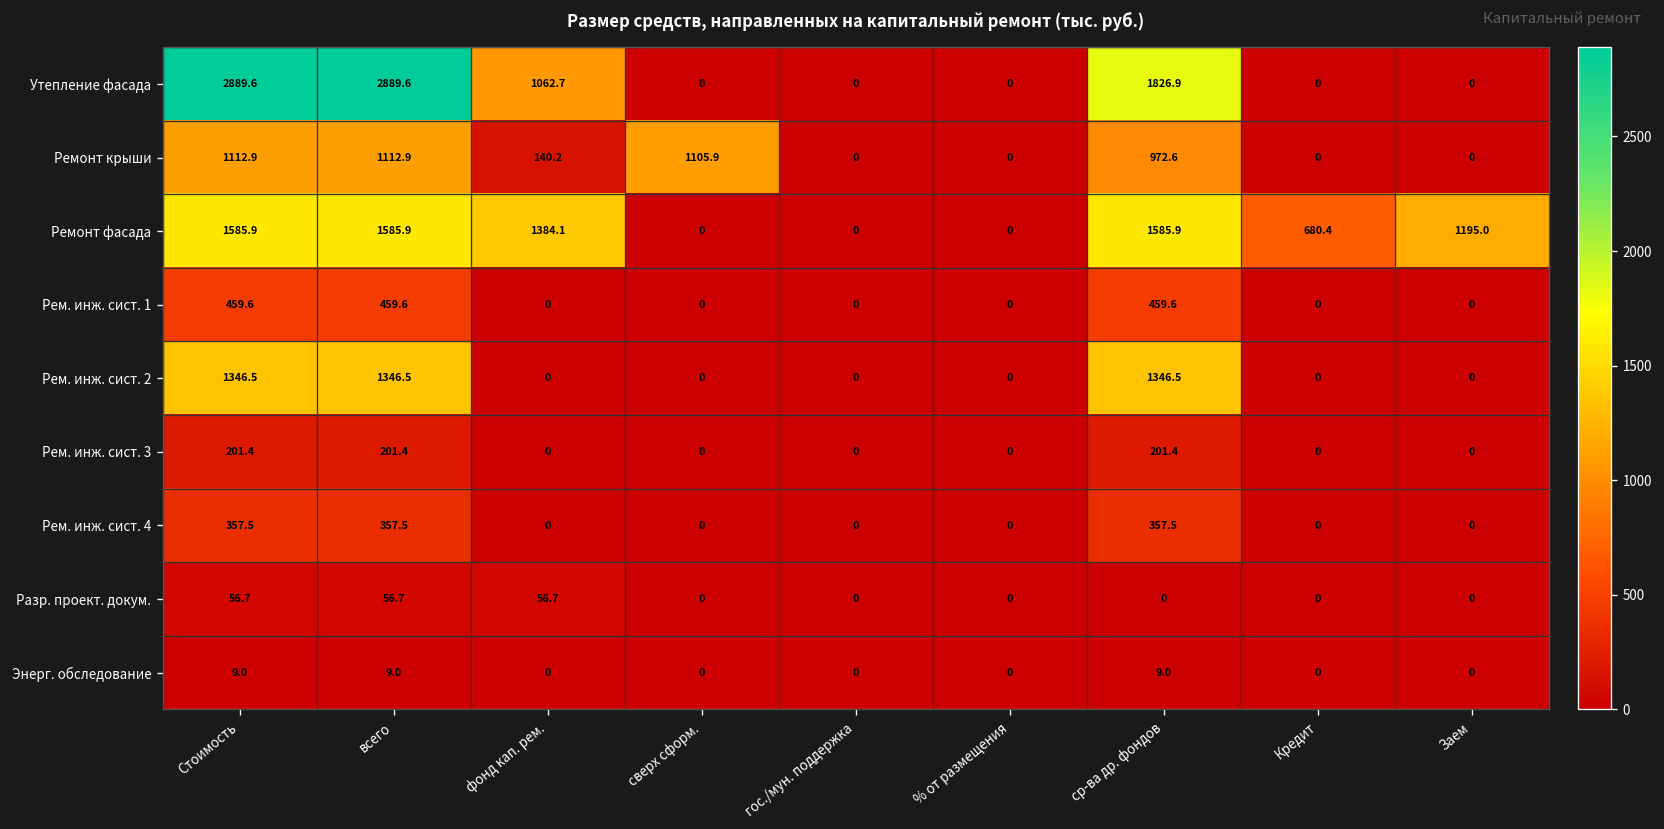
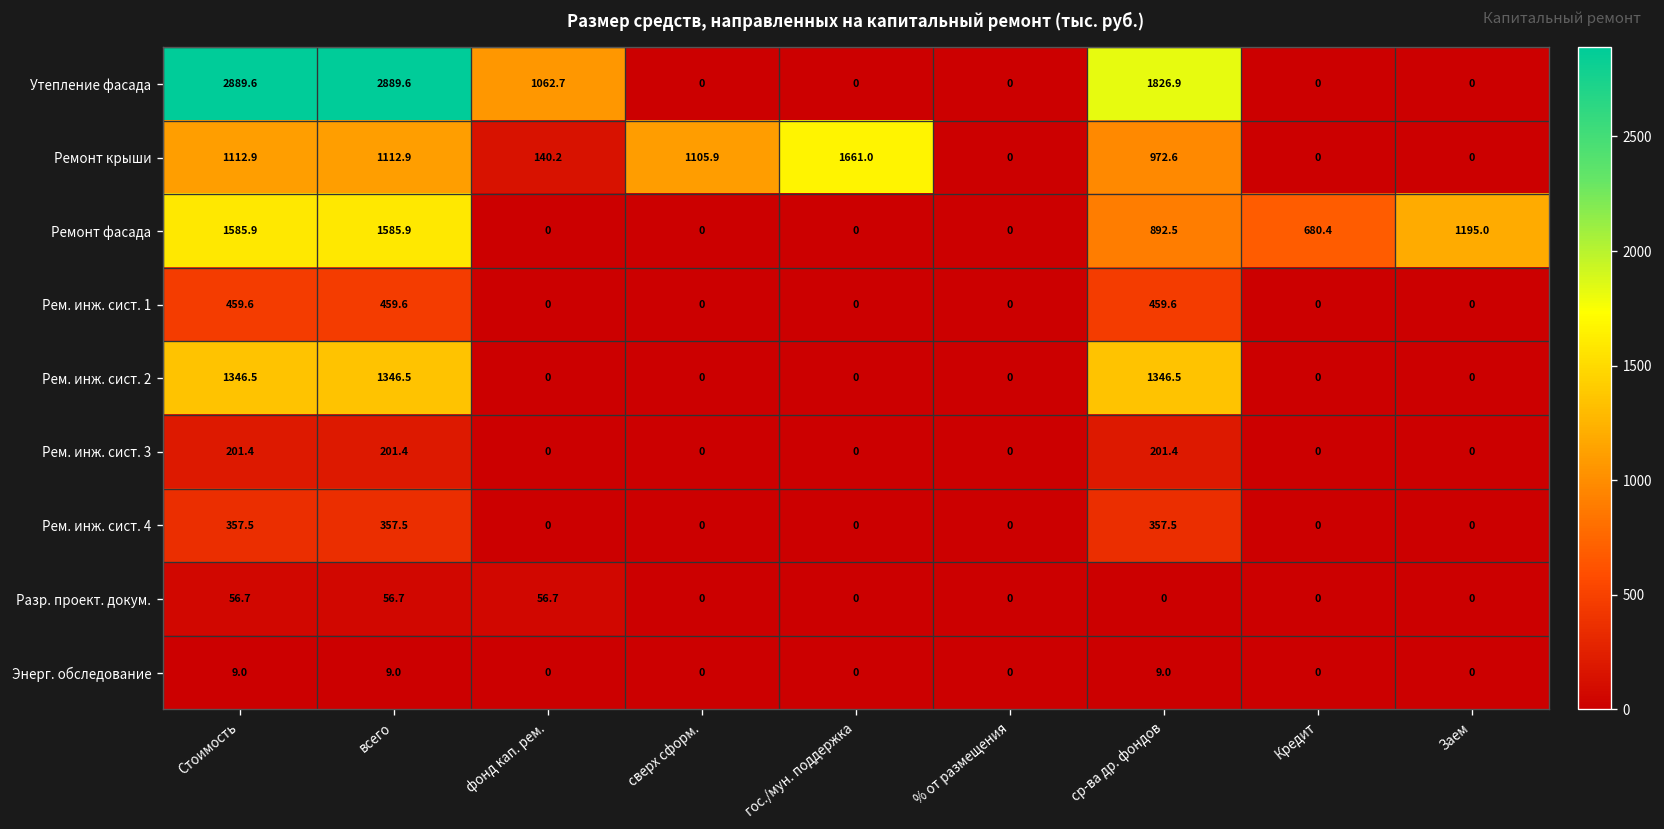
Ремонт крыши, гос./мун. поддержка: 0 -> 1661.0
Ремонт фасада, фонд кап. рем.: 1384.1 -> 0
Ремонт фасада, ср-ва др. фондов: 1585.9 -> 892.5
